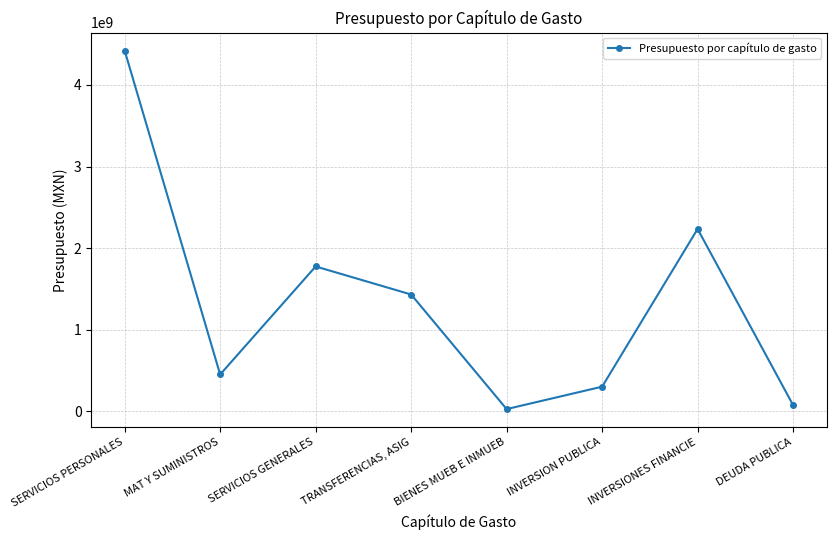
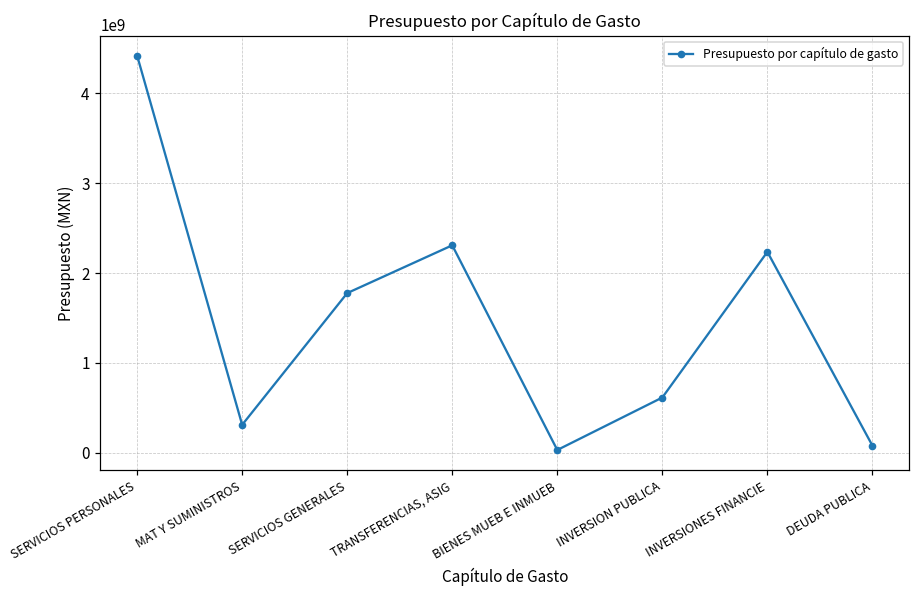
MAT Y SUMINISTROS: 500000000 -> 300000000
TRANSFERENCIAS, ASIG: 1400000000 -> 2300000000
INVERSION PUBLICA: 300000000 -> 600000000
